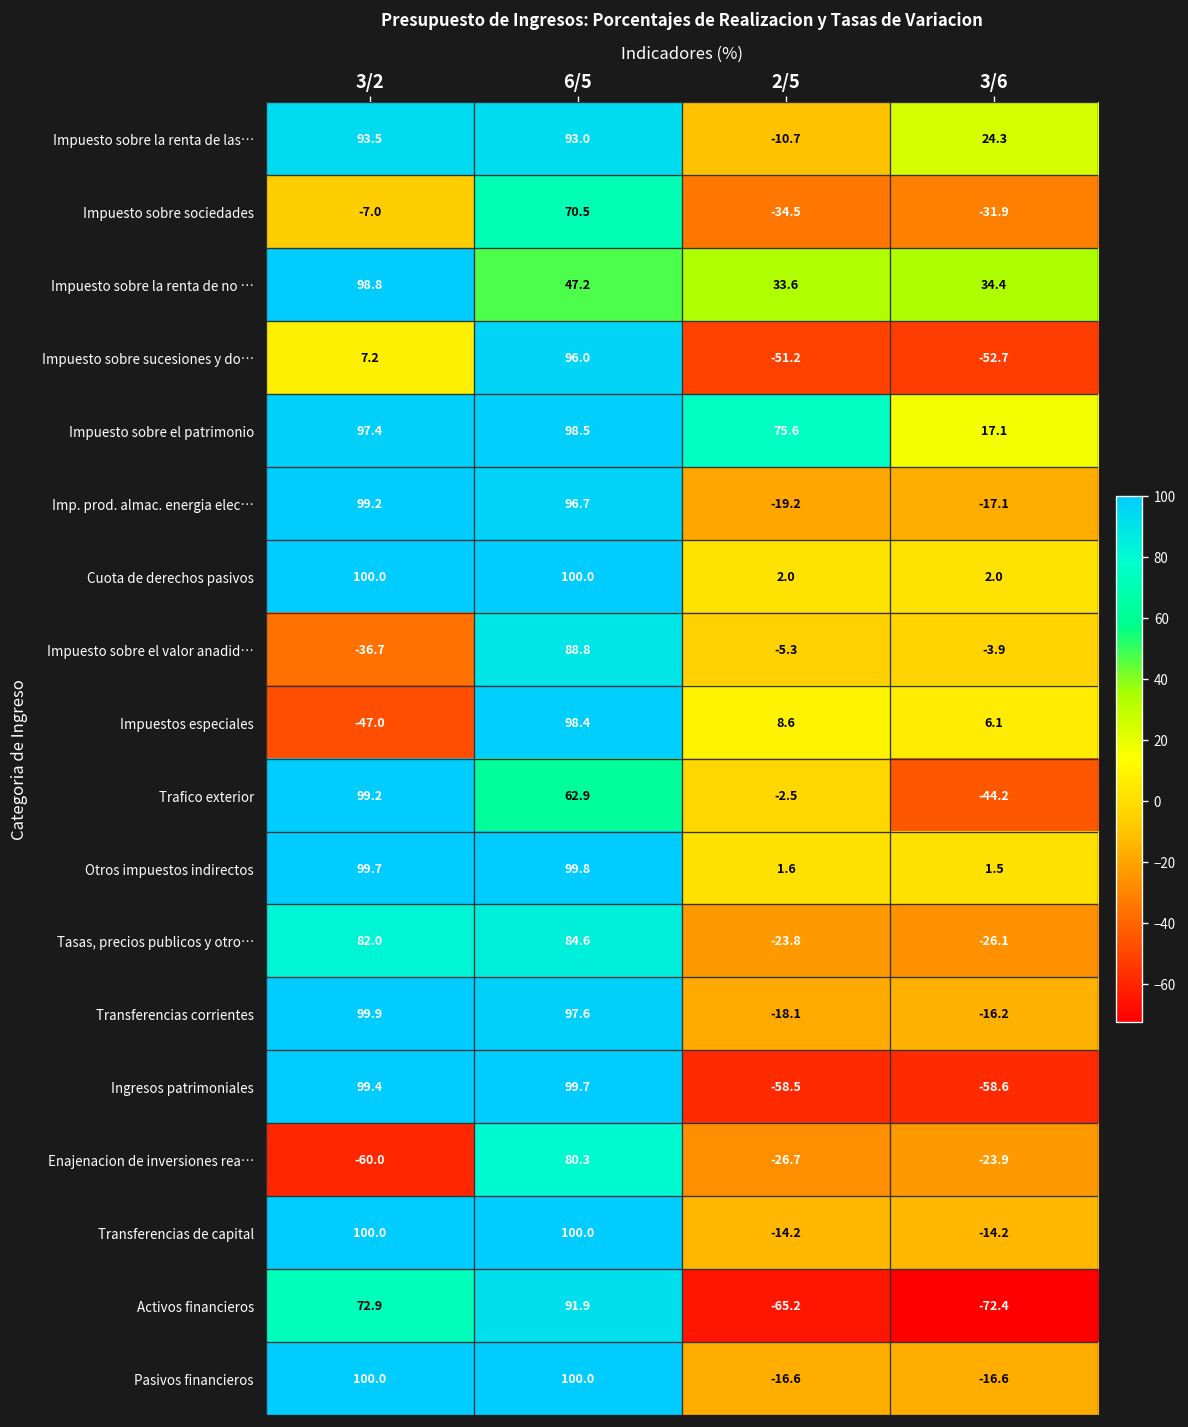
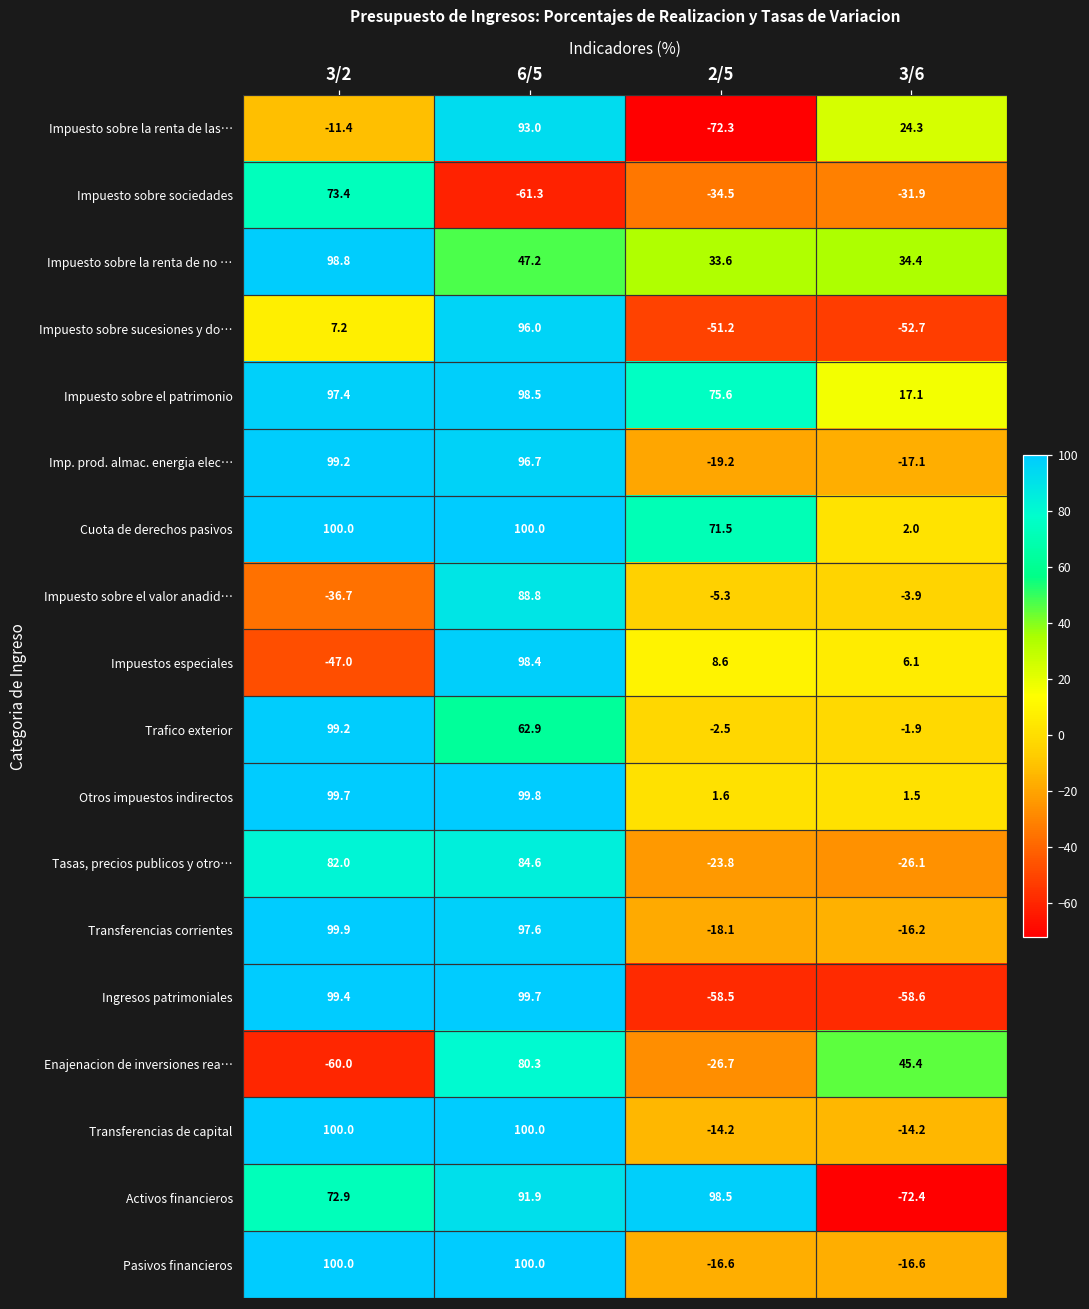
Impuesto sobre la renta de las…, 3/2: 93.5 -> -11.4
Impuesto sobre la renta de las…, 2/5: -10.7 -> -72.3
Impuesto sobre sociedades, 3/2: -7.0 -> 73.4
Impuesto sobre sociedades, 6/5: 70.5 -> -61.3
Cuota de derechos pasivos, 2/5: 2.0 -> 71.5
Trafico exterior, 3/6: -44.2 -> -1.9
Enajenacion de inversiones rea…, 3/6: -23.9 -> 45.4
Activos financieros, 2/5: -65.2 -> 98.5
